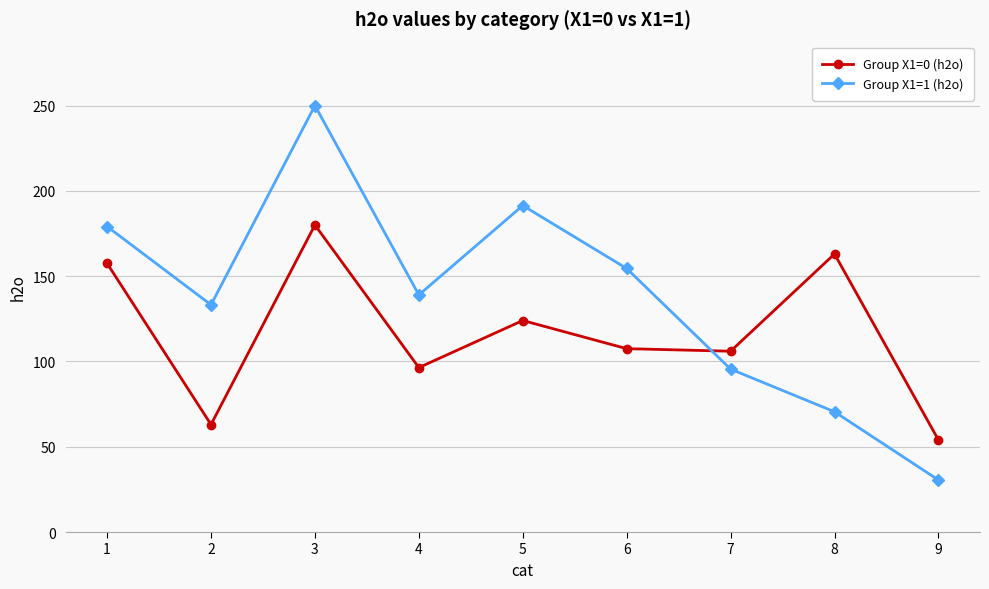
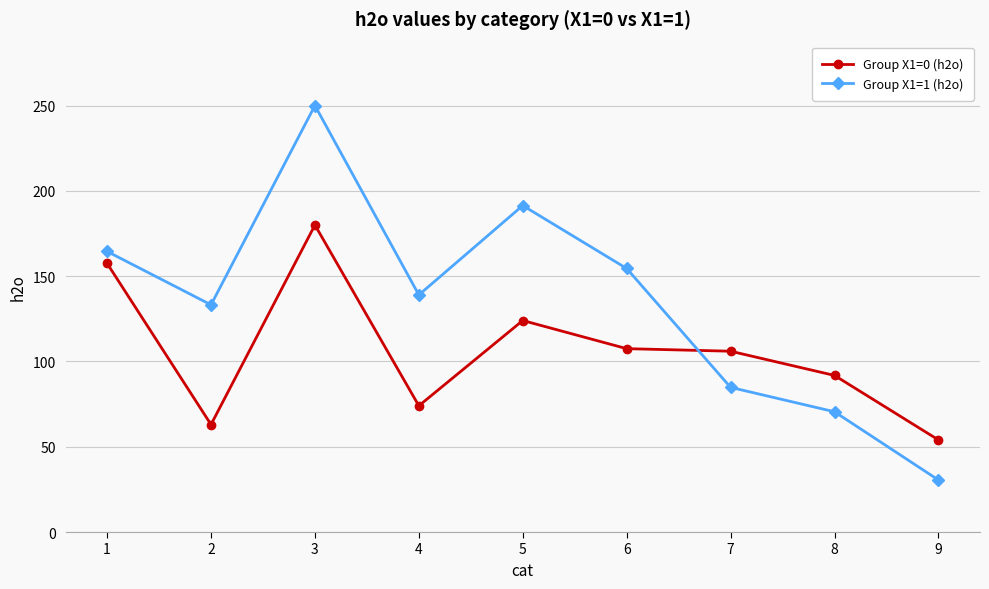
Group X1=1 (h2o), 1: 179 -> 165
Group X1=0 (h2o), 4: 96 -> 74
Group X1=1 (h2o), 7: 96 -> 85
Group X1=0 (h2o), 8: 163 -> 92
